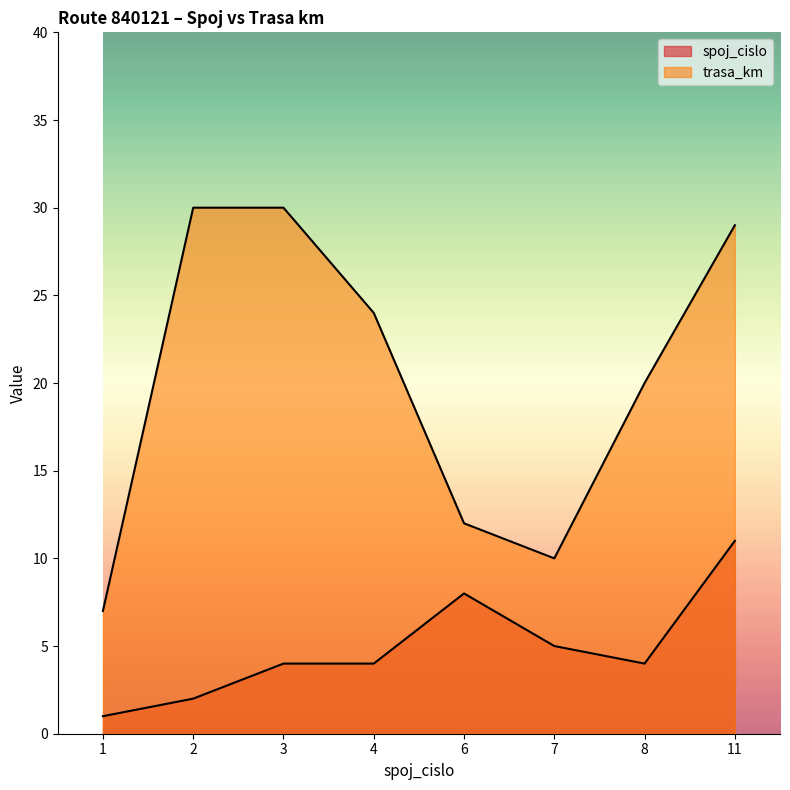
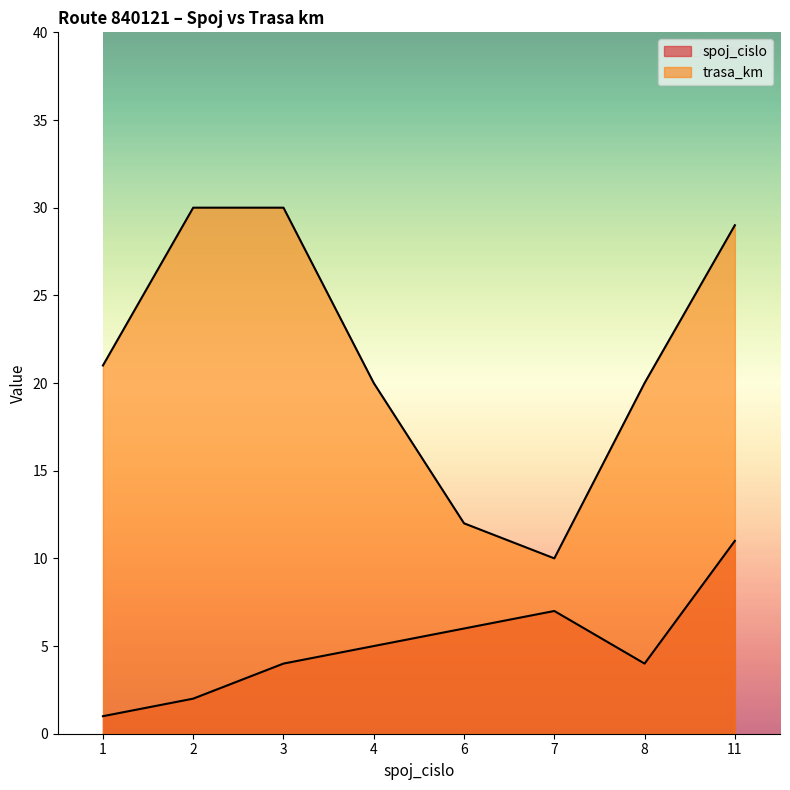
trasa_km, 1: 7 -> 21
spoj_cislo, 4: 4 -> 5
trasa_km, 4: 24 -> 20
spoj_cislo, 6: 8 -> 6
spoj_cislo, 7: 5 -> 7
